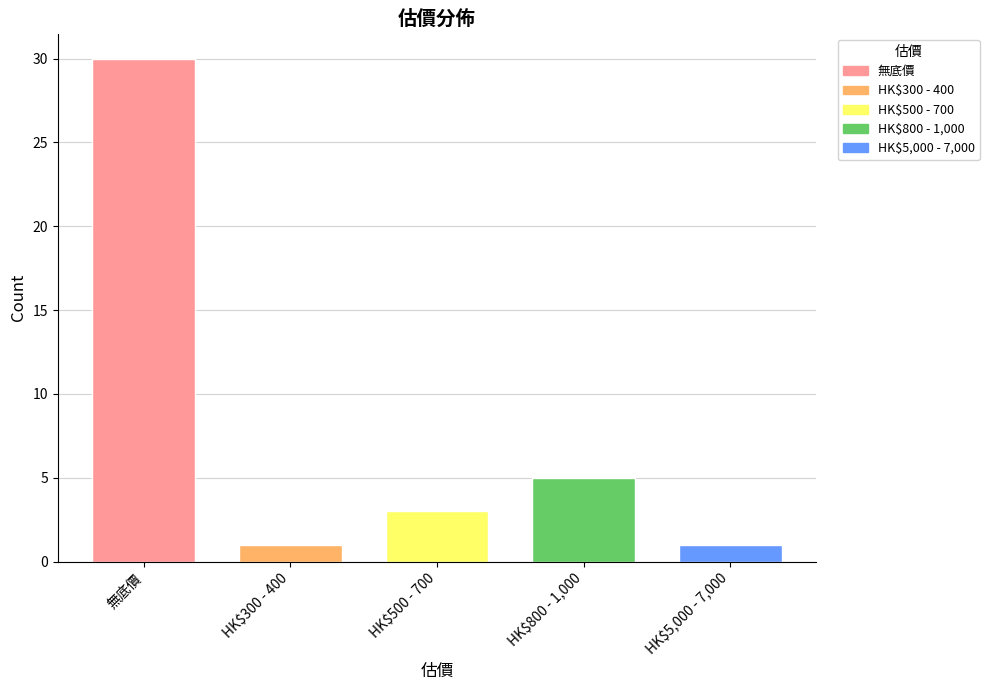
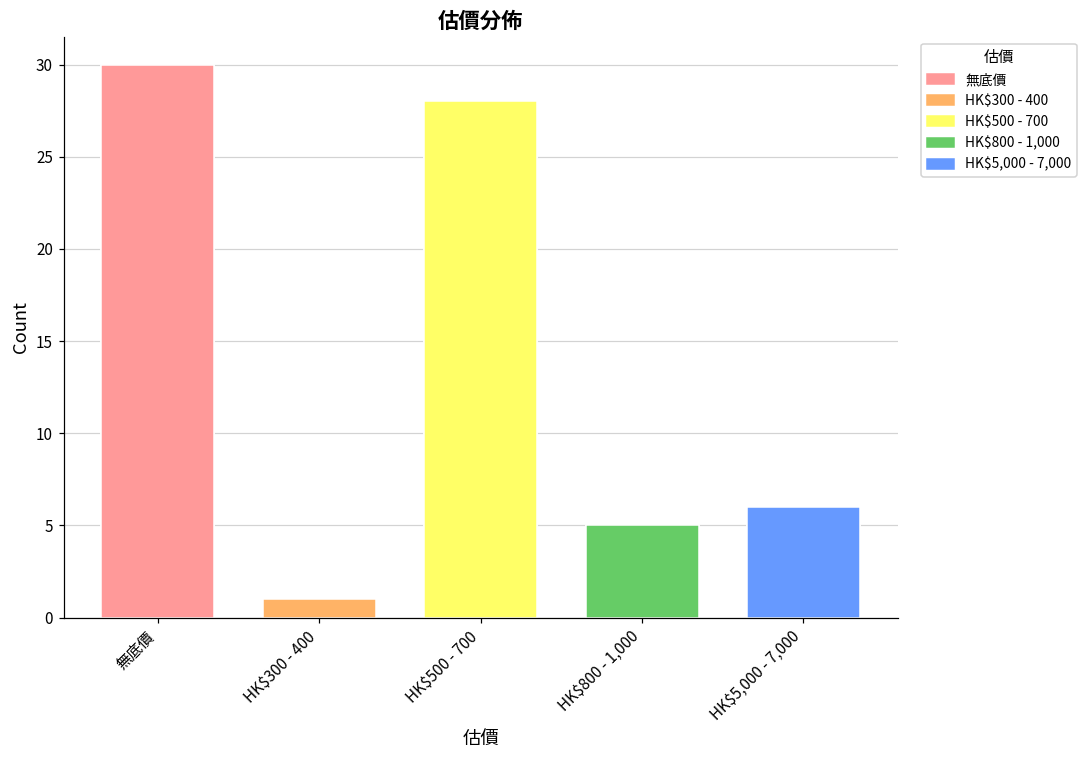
HK$500 - 700, HK$500 - 700: 3 -> 28
HK$5,000 - 7,000, HK$5,000 - 7,000: 1 -> 6
